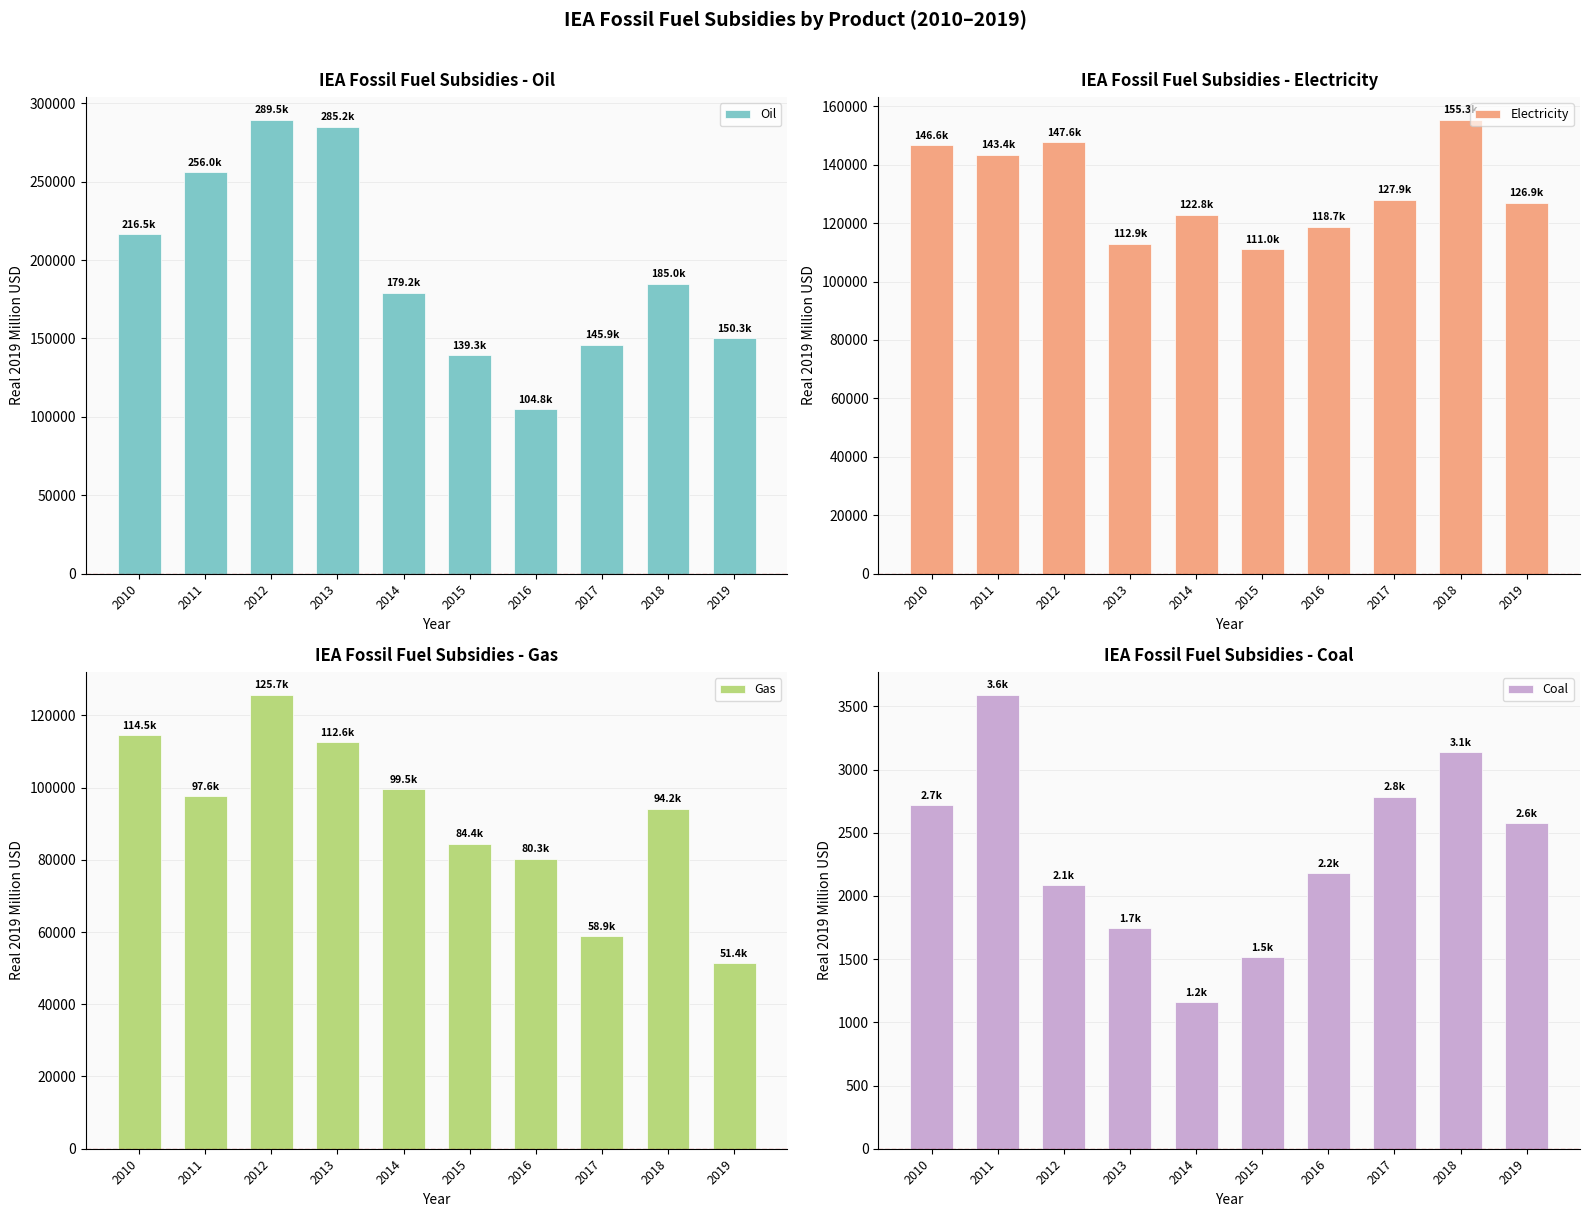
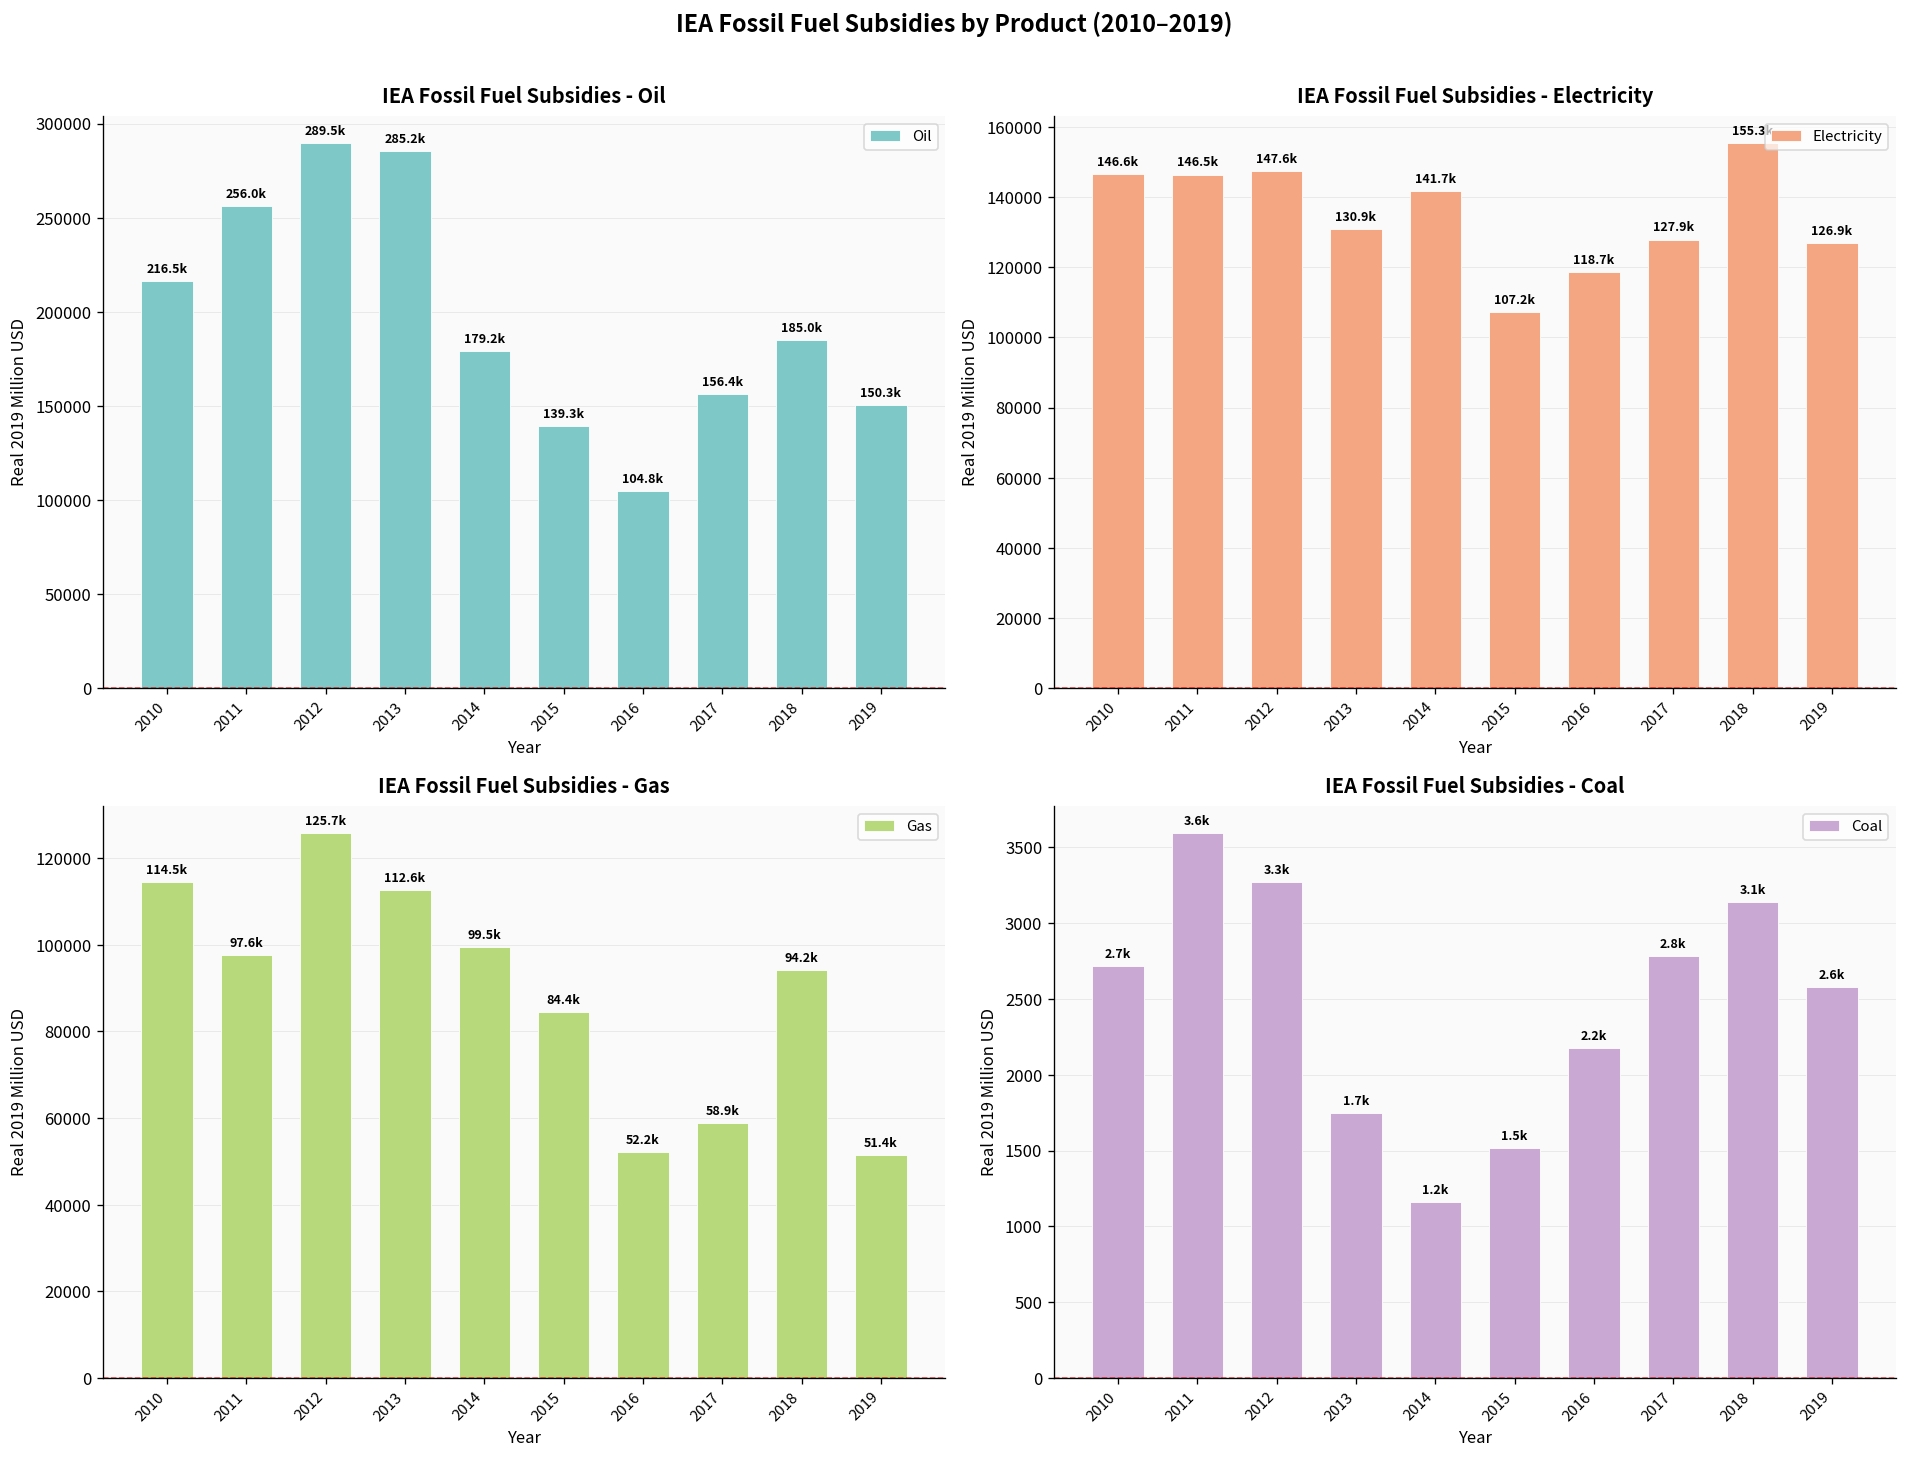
IEA Fossil Fuel Subsidies - Oil, 2017: 145.9k -> 156.4k
IEA Fossil Fuel Subsidies - Electricity, 2011: 143.4k -> 146.5k
IEA Fossil Fuel Subsidies - Electricity, 2013: 112.9k -> 130.9k
IEA Fossil Fuel Subsidies - Electricity, 2014: 122.8k -> 141.7k
IEA Fossil Fuel Subsidies - Electricity, 2015: 111.0k -> 107.2k
IEA Fossil Fuel Subsidies - Gas, 2016: 80.3k -> 52.2k
IEA Fossil Fuel Subsidies - Coal, 2012: 2.1k -> 3.3k
